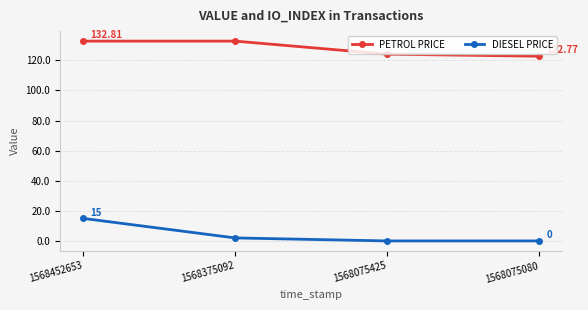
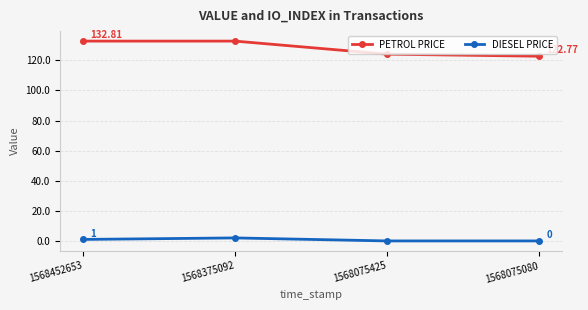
DIESEL PRICE, 1568452653: 15 -> 1
